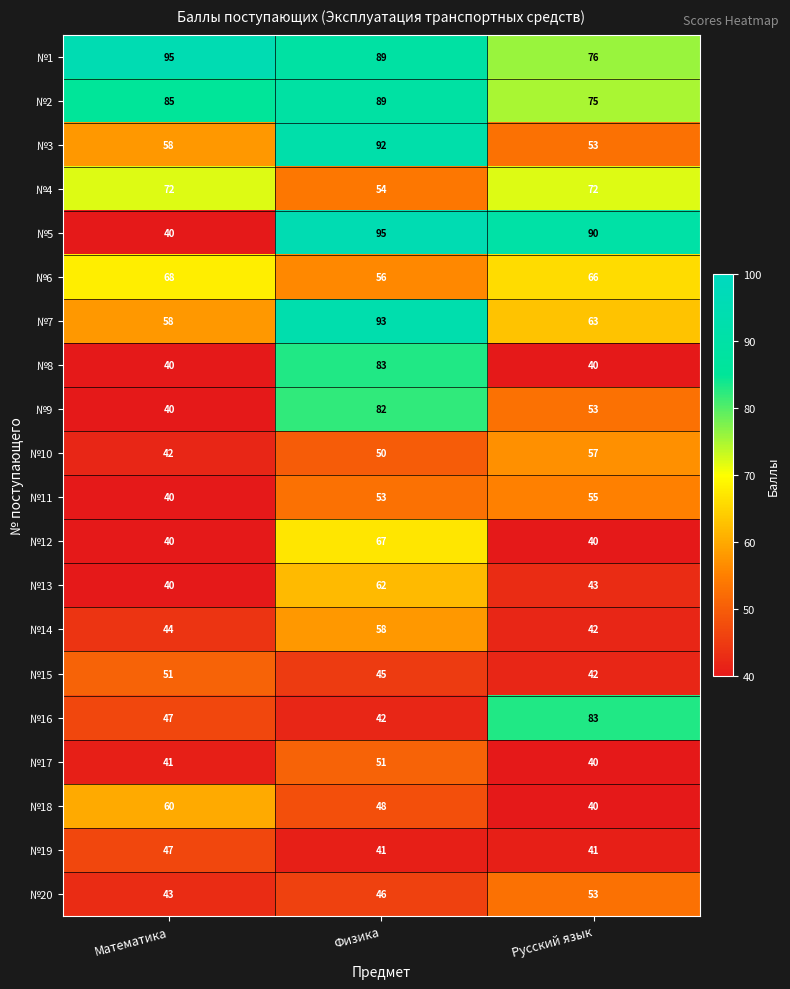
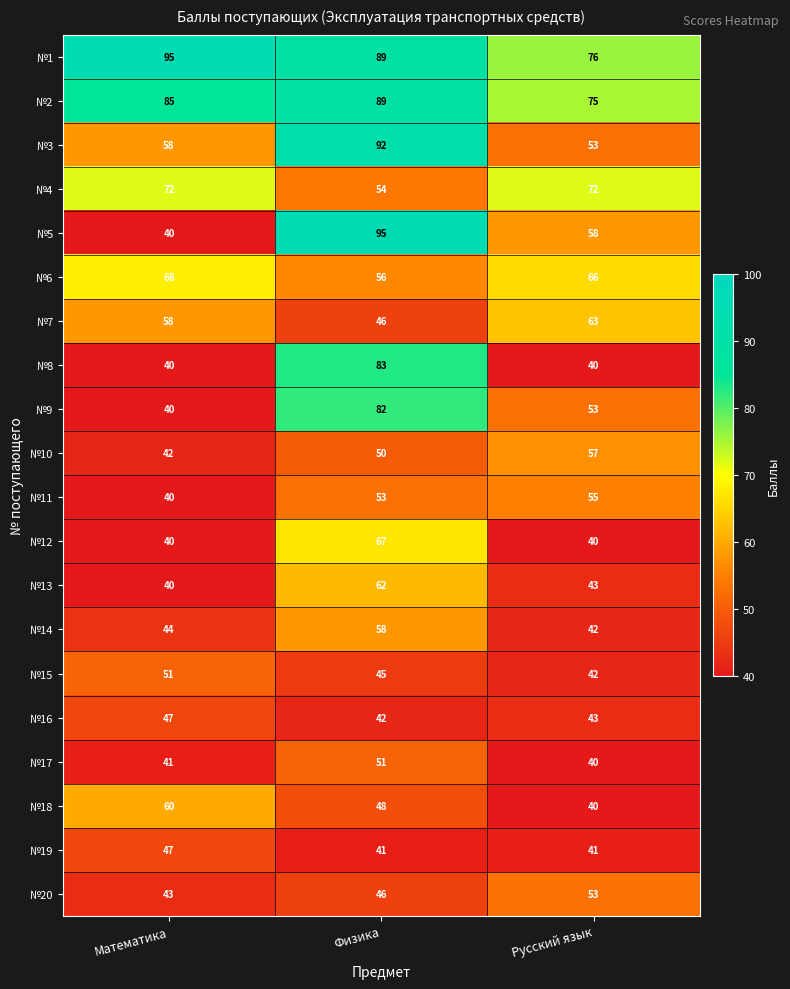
№5, Русский язык: 90 -> 58
№7, Физика: 93 -> 46
№16, Русский язык: 83 -> 43
